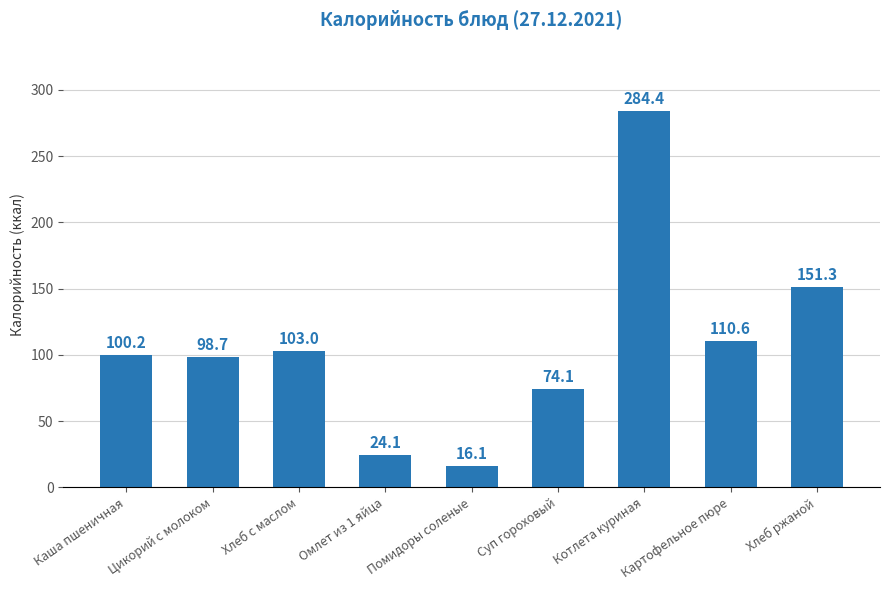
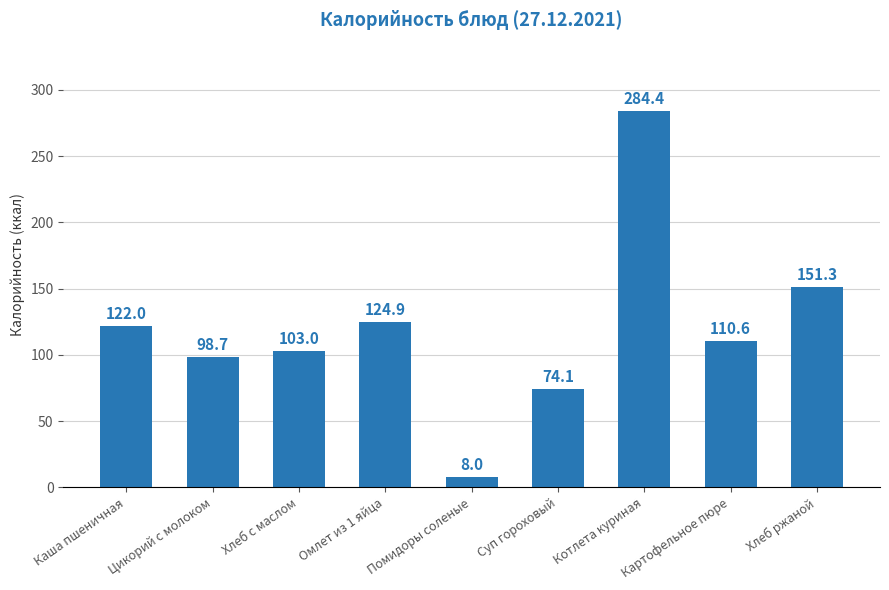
Каша пшеничная: 100.2 -> 122.0
Омлет из 1 яйца: 24.1 -> 124.9
Помидоры соленые: 16.1 -> 8.0
